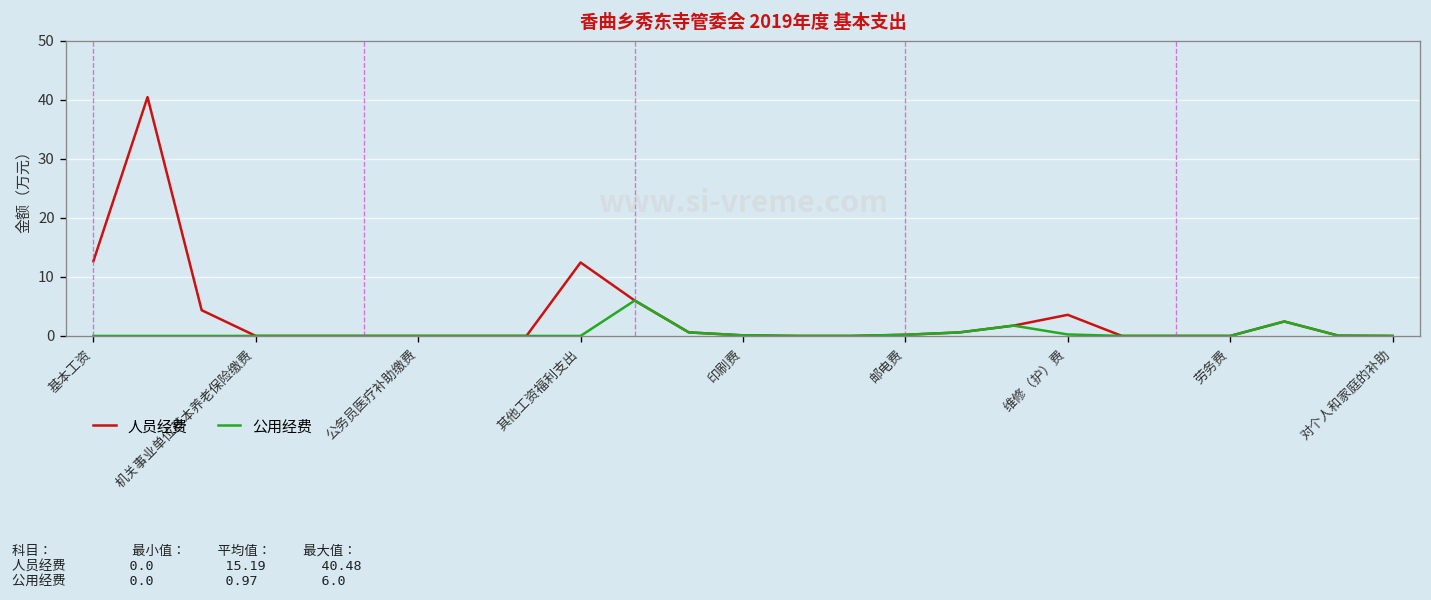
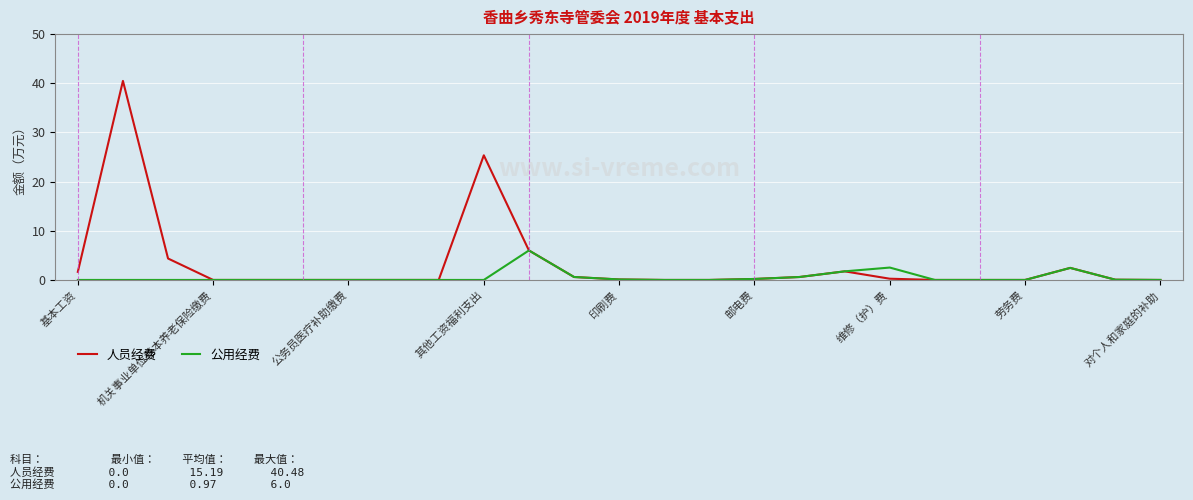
人员经费, 基本工资: 13 -> 2
人员经费, 其他工资福利支出: 12 -> 25
人员经费, 维修（护）费: 4 -> 0
公用经费, 维修（护）费: 0 -> 3
